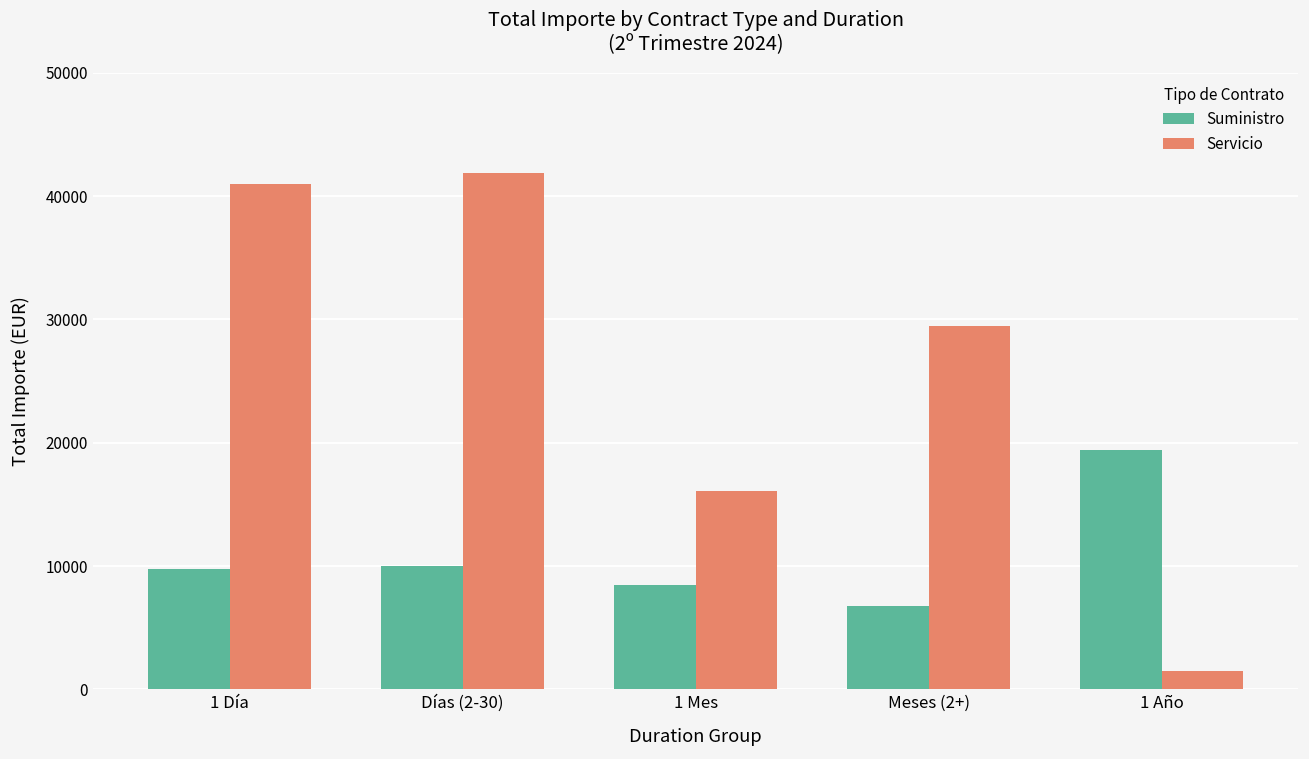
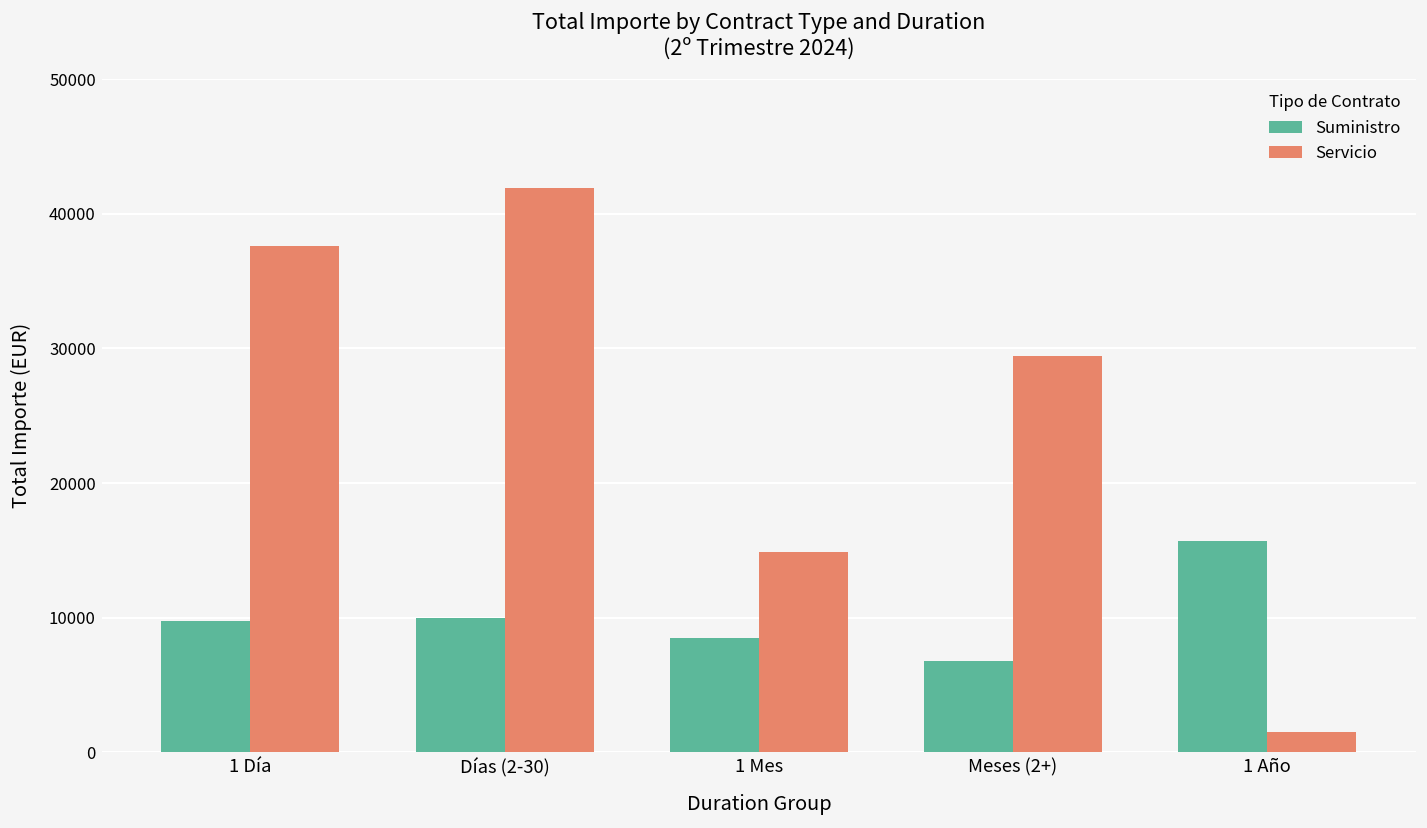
Servicio, 1 Día: 41000 -> 37600
Servicio, 1 Mes: 16000 -> 14900
Suministro, 1 Año: 19400 -> 15700
